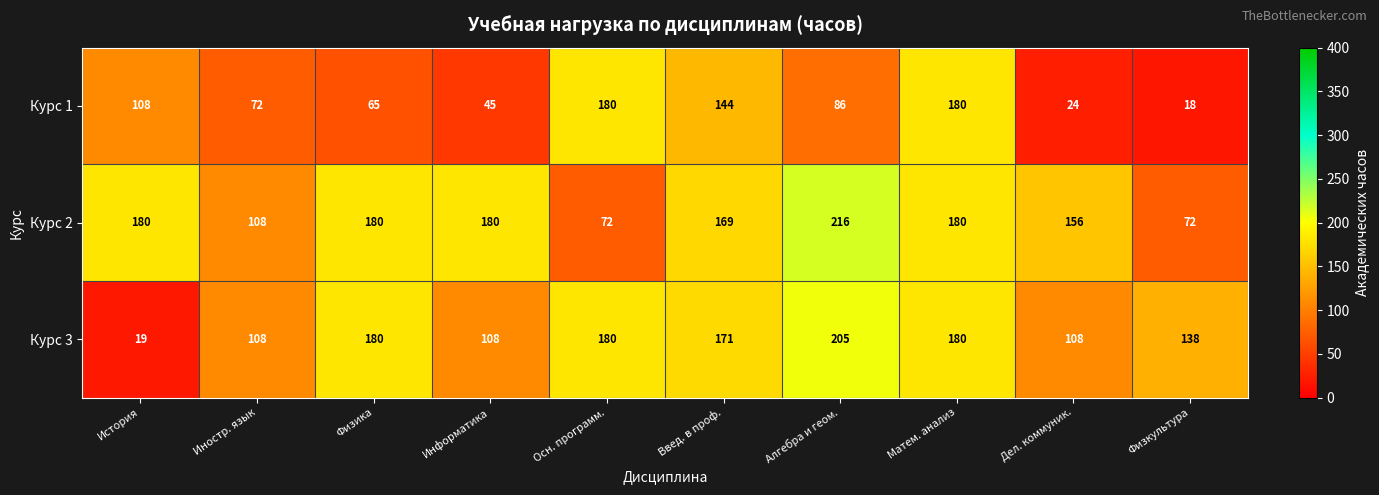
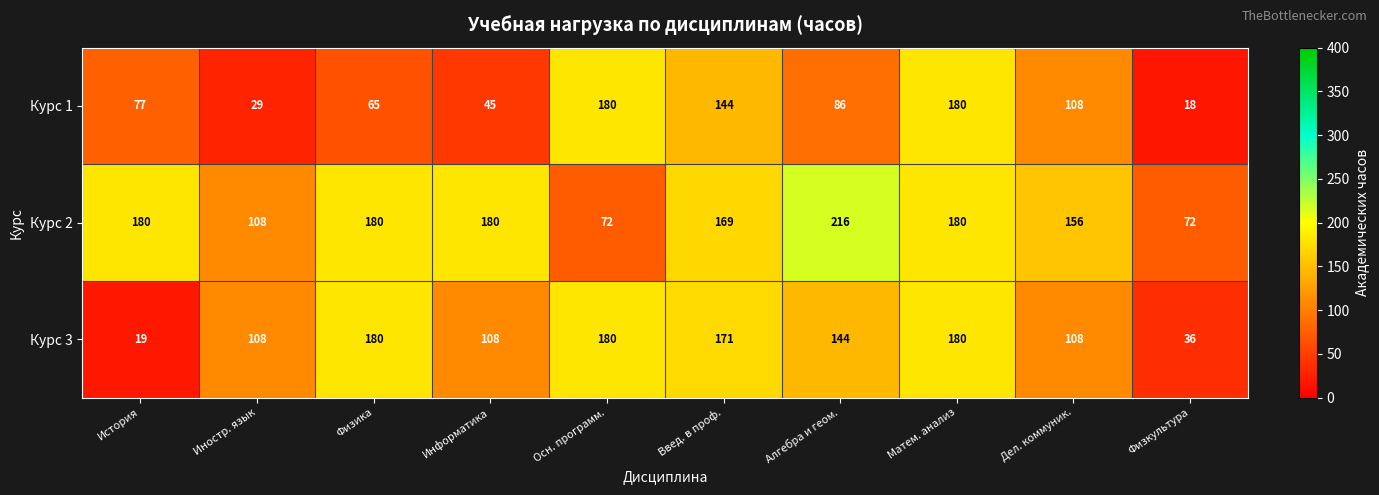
Курс 1, История: 108 -> 77
Курс 1, Иностр. язык: 72 -> 29
Курс 1, Дел. коммуник.: 24 -> 108
Курс 3, Алгебра и геом.: 205 -> 144
Курс 3, Физкультура: 138 -> 36
